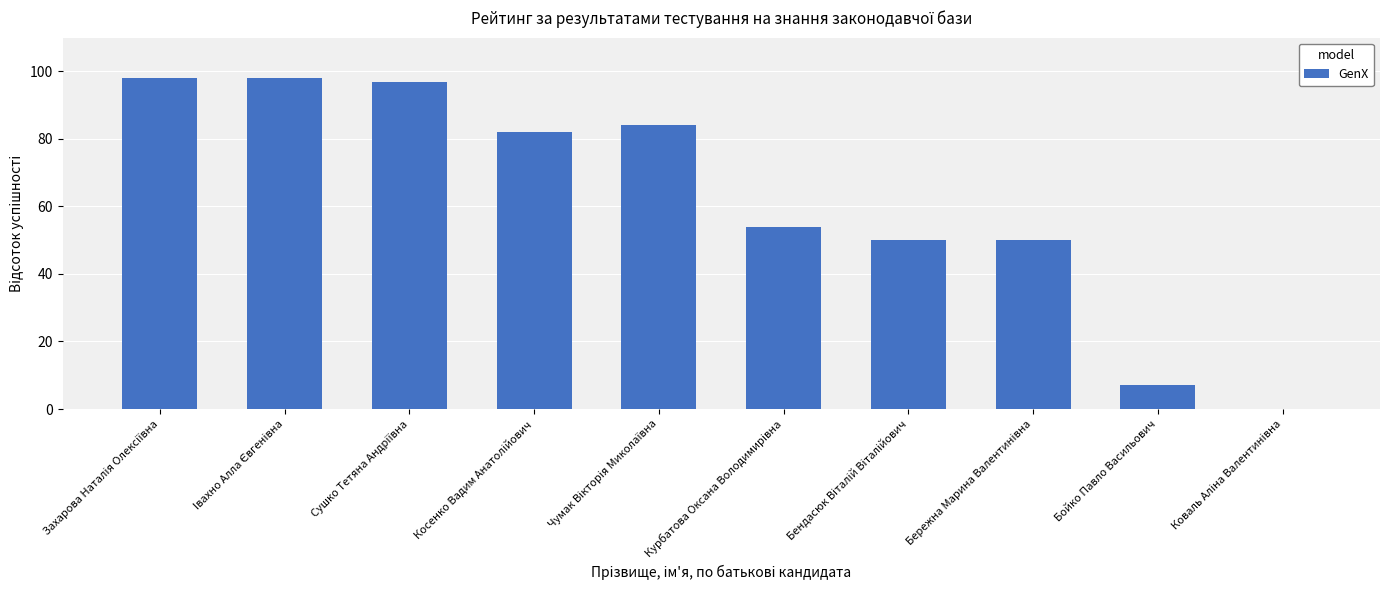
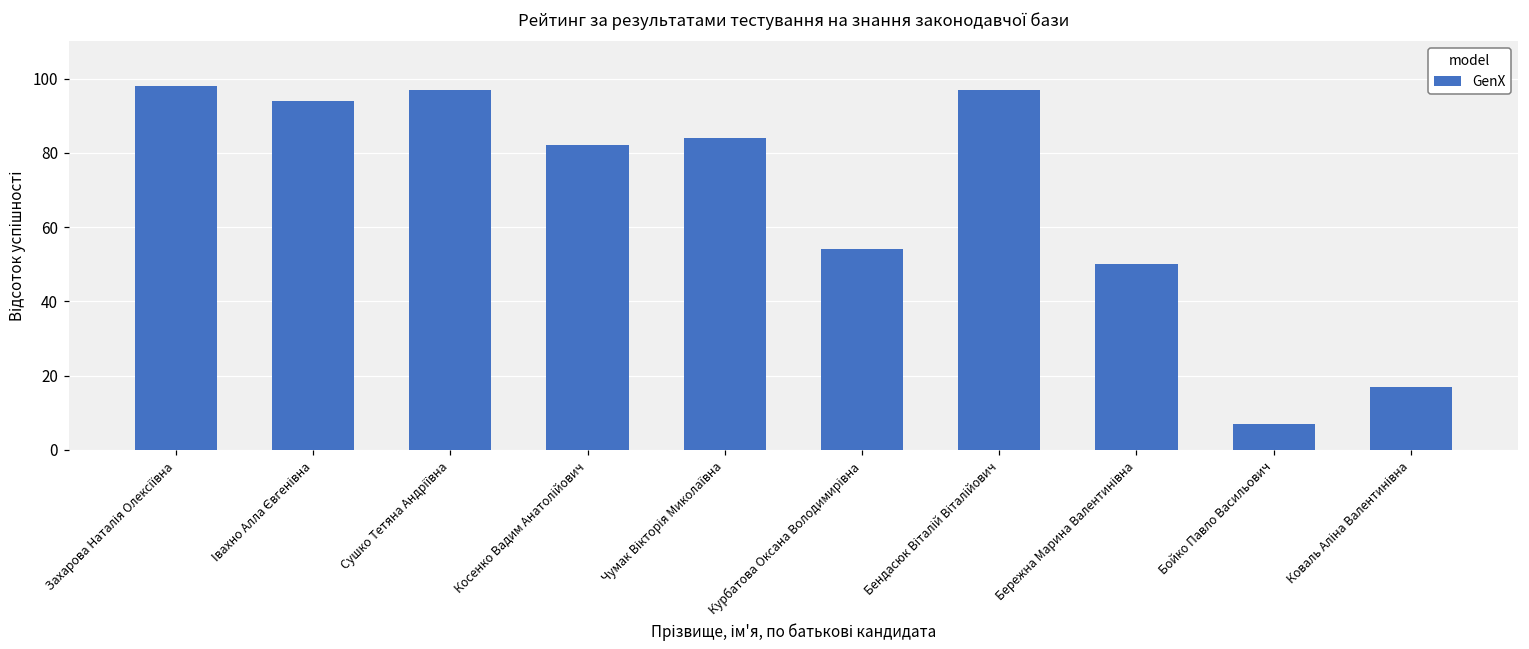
Івахно Алла Євгенівна: 98 -> 94
Бендасюк Віталій Віталійович: 50 -> 97
Коваль Аліна Валентинівна: 0 -> 17
